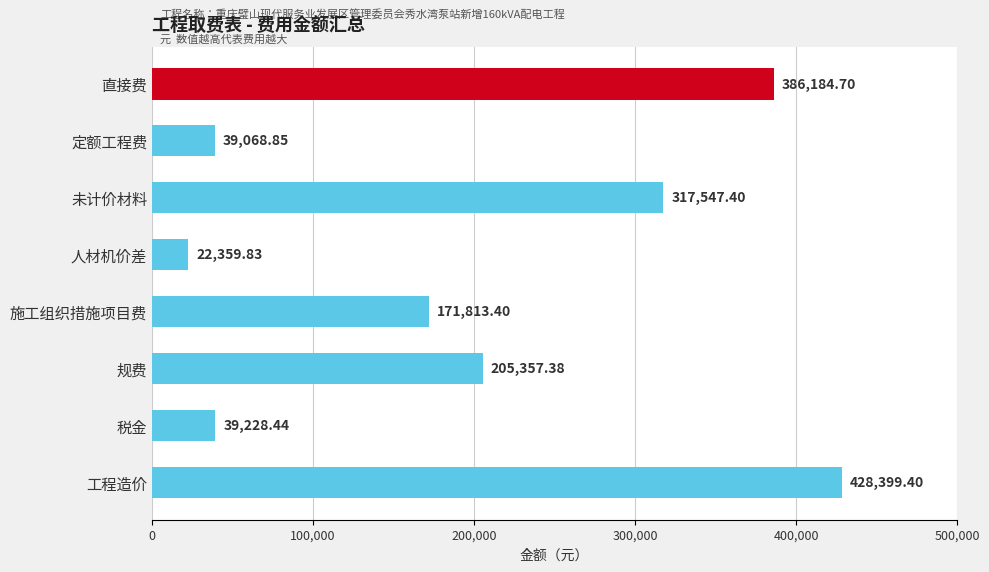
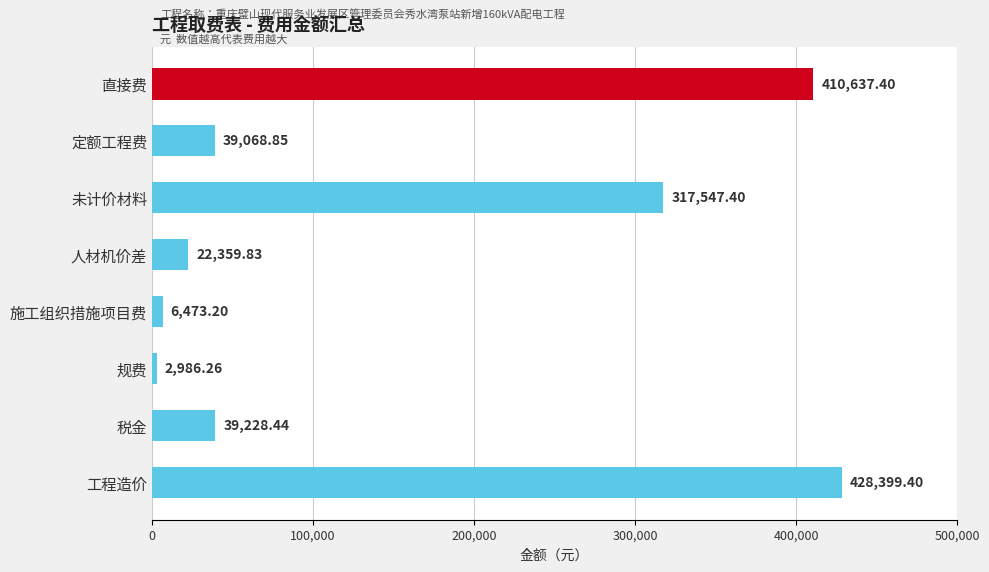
直接费: 386,184.70 -> 410,637.40
施工组织措施项目费: 171,813.40 -> 6,473.20
规费: 205,357.38 -> 2,986.26
